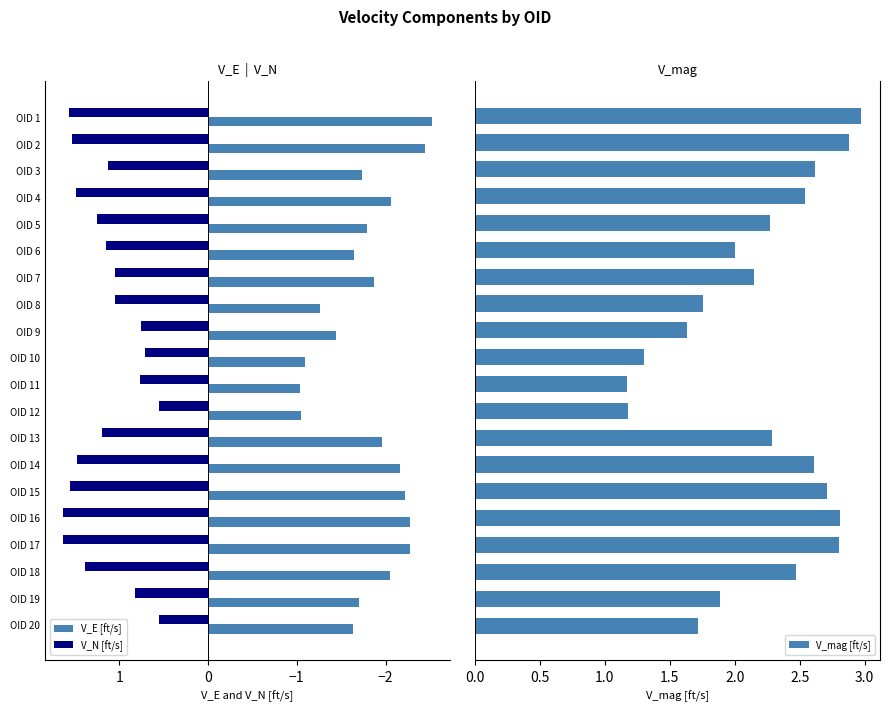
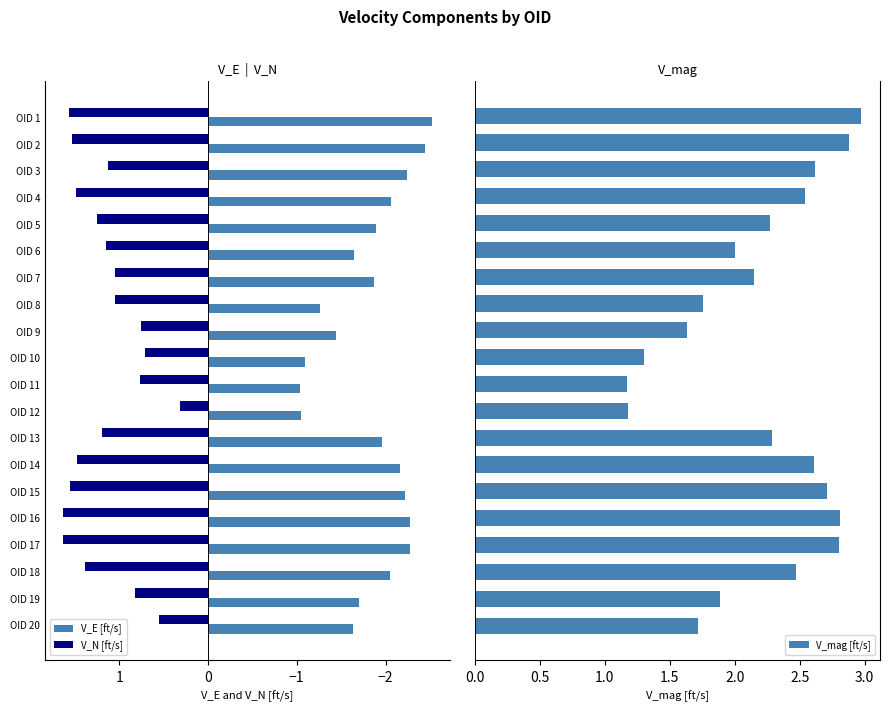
V_E | V_N, V_E [ft/s], OID 3: -1.7 -> -2.2
V_E | V_N, V_E [ft/s], OID 5: -1.8 -> -1.9
V_E | V_N, V_N [ft/s], OID 12: 0.6 -> 0.3
